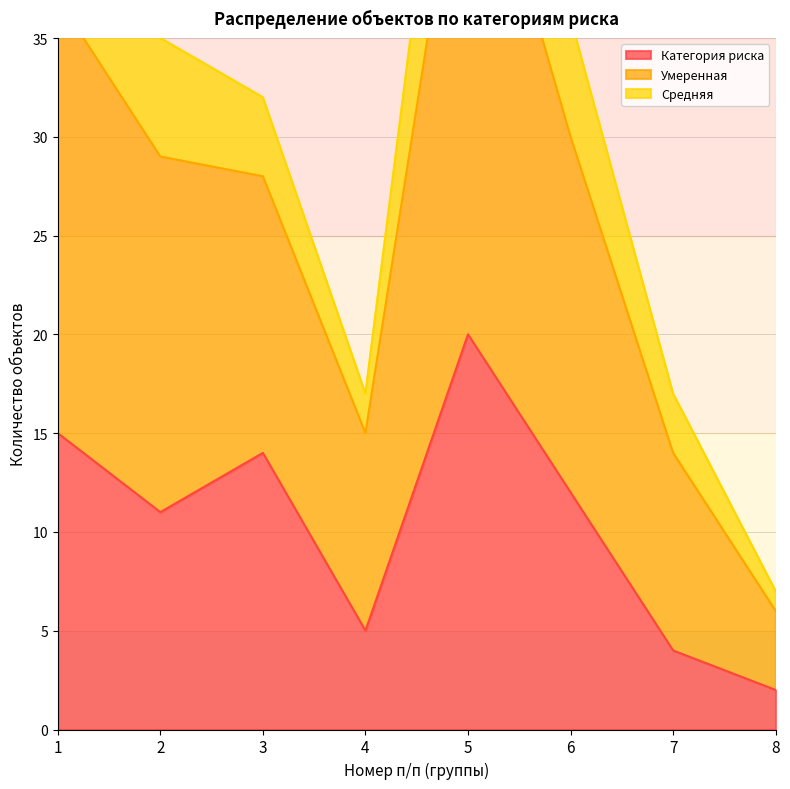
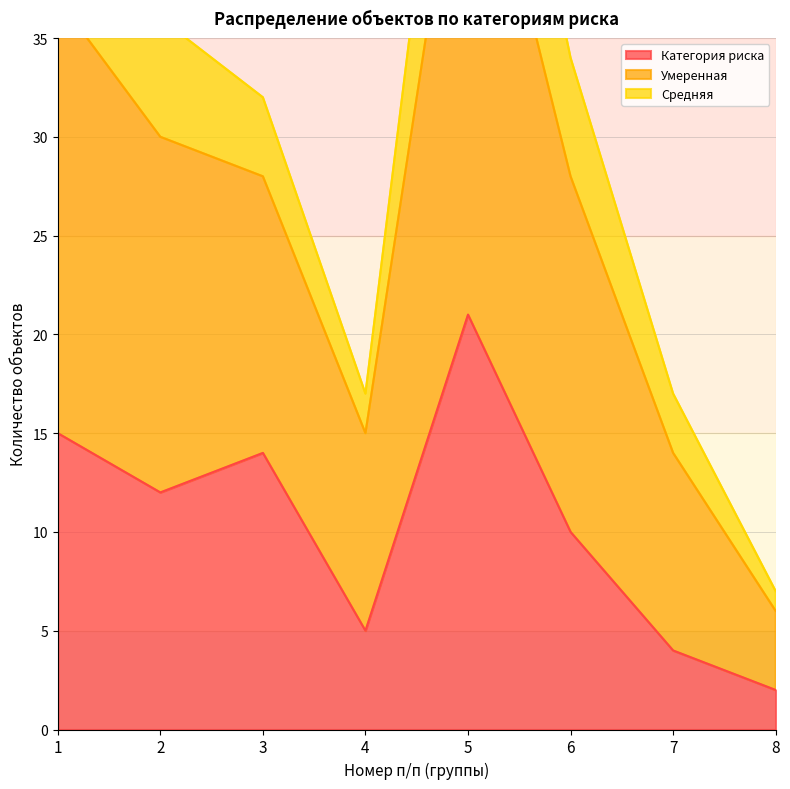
Категория риска, 2: 11 -> 12
Категория риска, 5: 20 -> 21
Категория риска, 6: 12 -> 10
